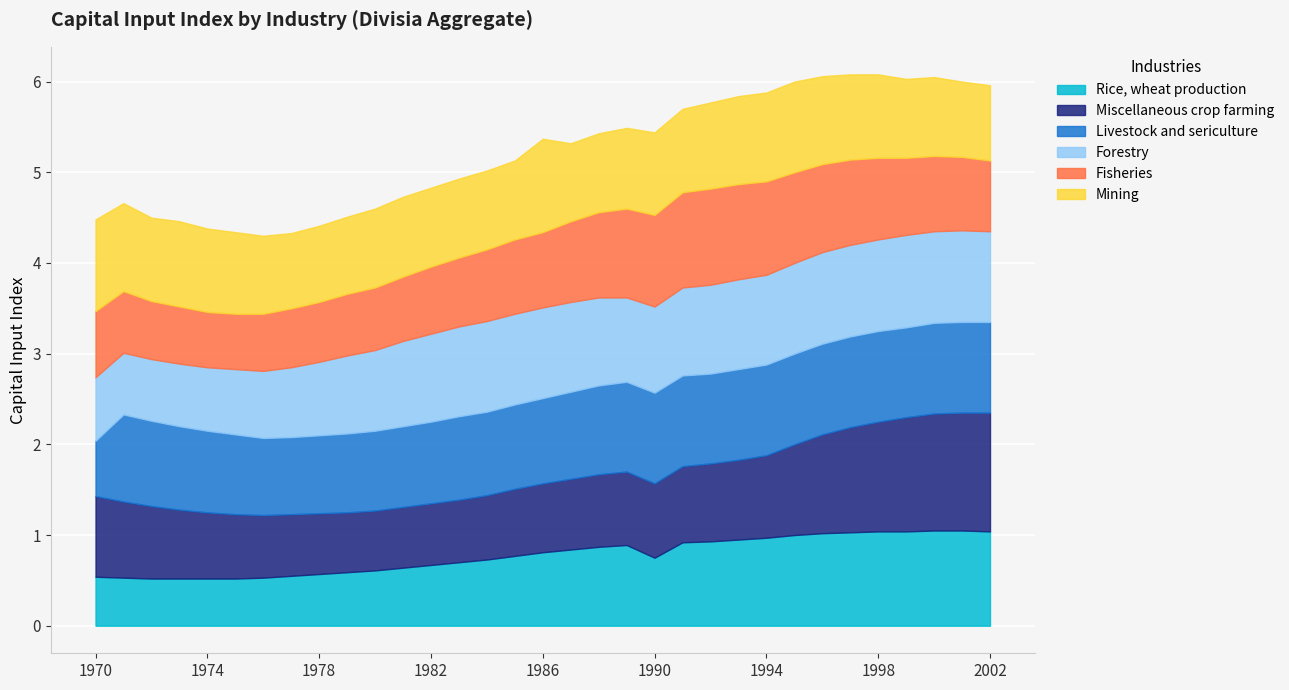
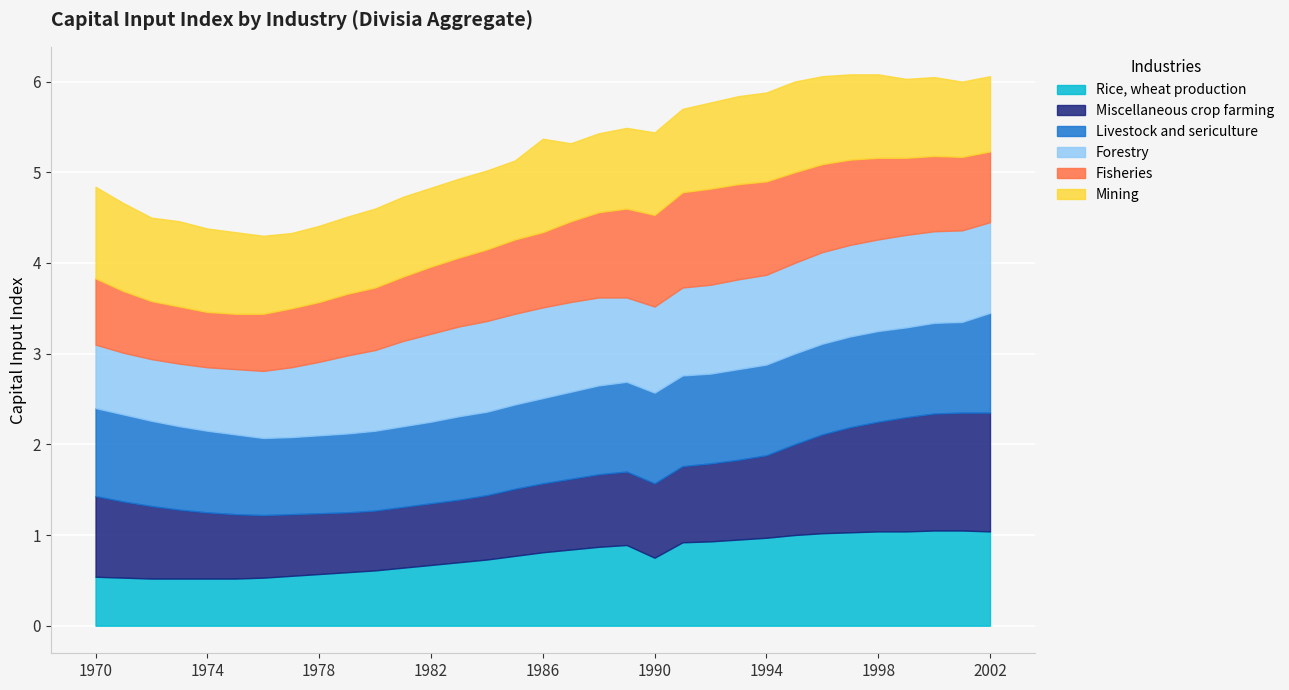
Livestock and sericulture, 1970: 0.6 -> 1.0
Livestock and sericulture, 2002: 1.0 -> 1.1
